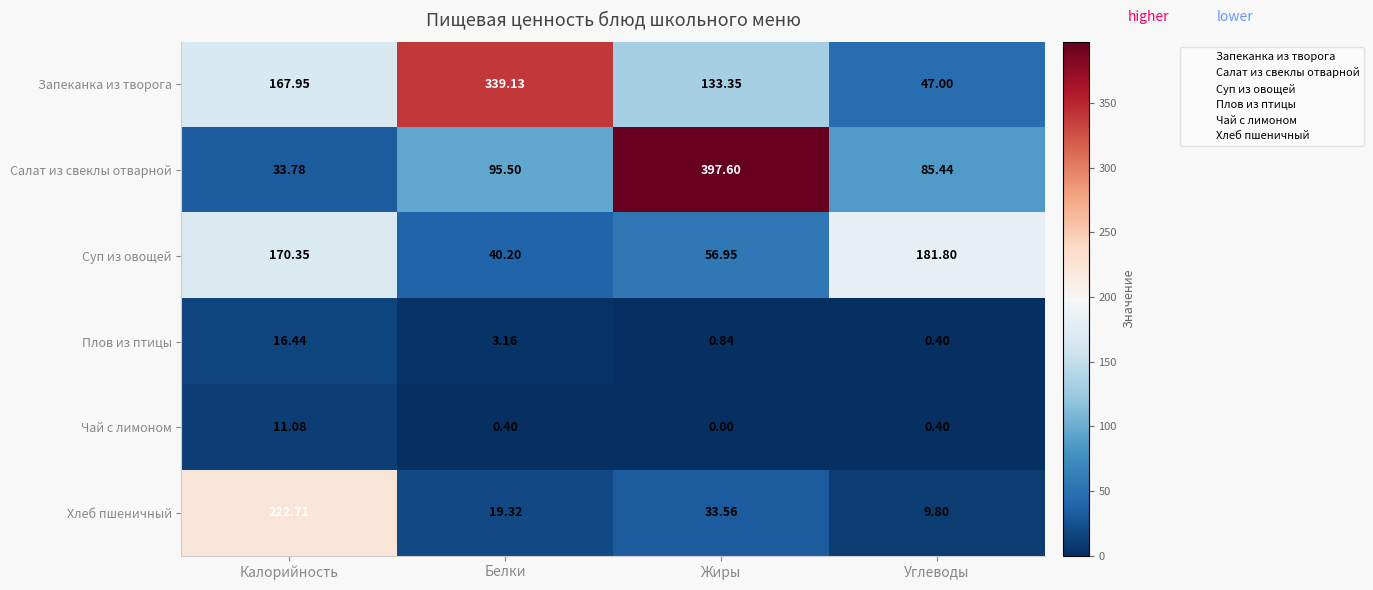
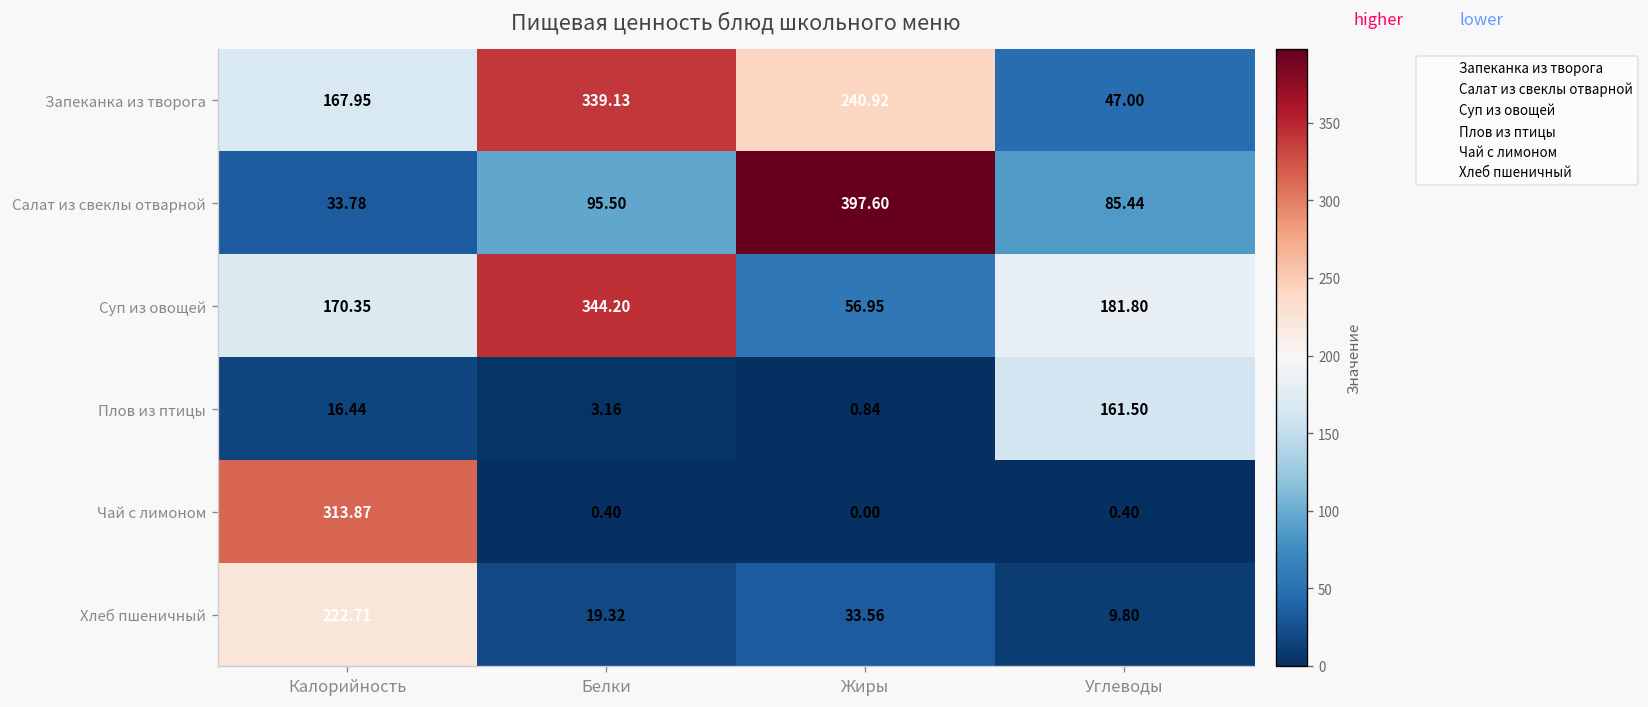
Запеканка из творога, Жиры: 133.35 -> 240.92
Суп из овощей, Белки: 40.20 -> 344.20
Плов из птицы, Углеводы: 0.40 -> 161.50
Чай с лимоном, Калорийность: 11.08 -> 313.87
